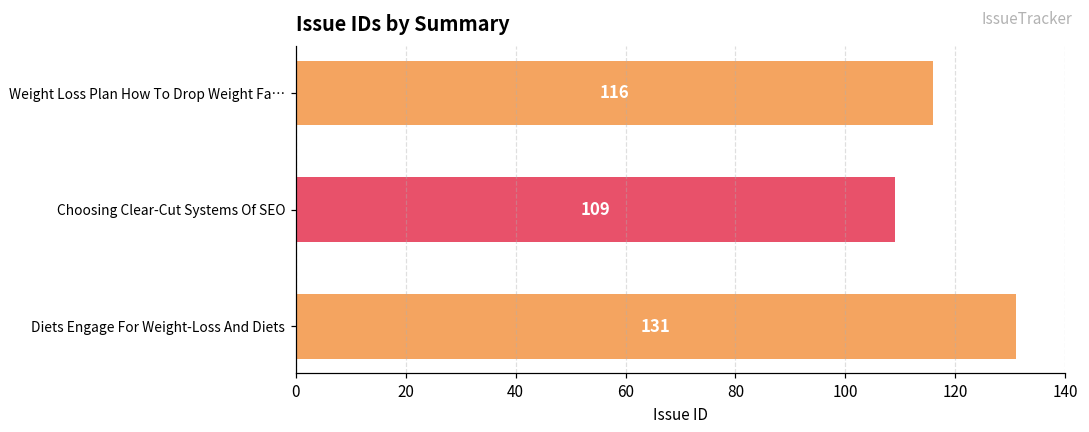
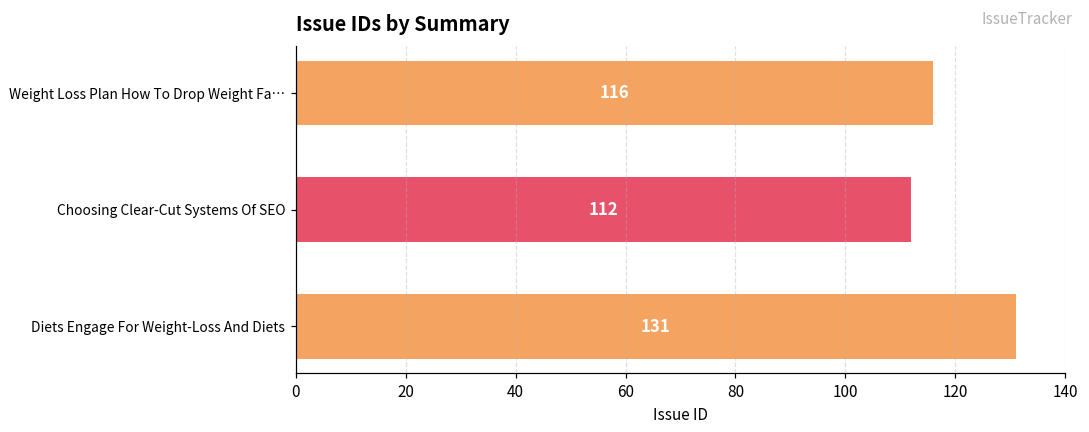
Choosing Clear-Cut Systems Of SEO: 109 -> 112
